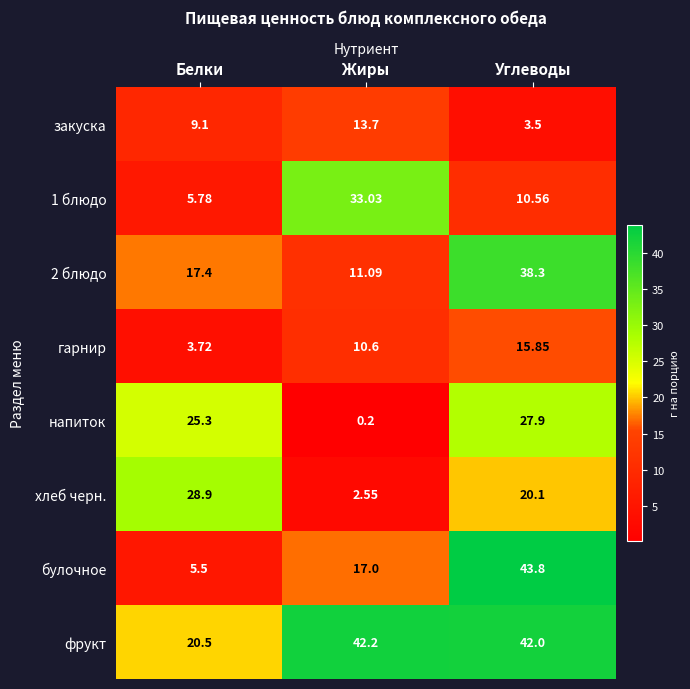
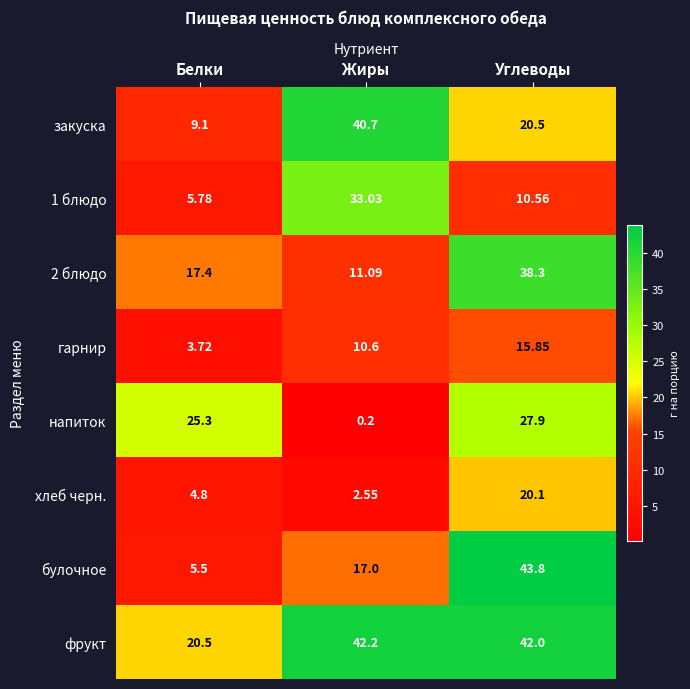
закуска, Жиры: 13.7 -> 40.7
закуска, Углеводы: 3.5 -> 20.5
хлеб черн., Белки: 28.9 -> 4.8
